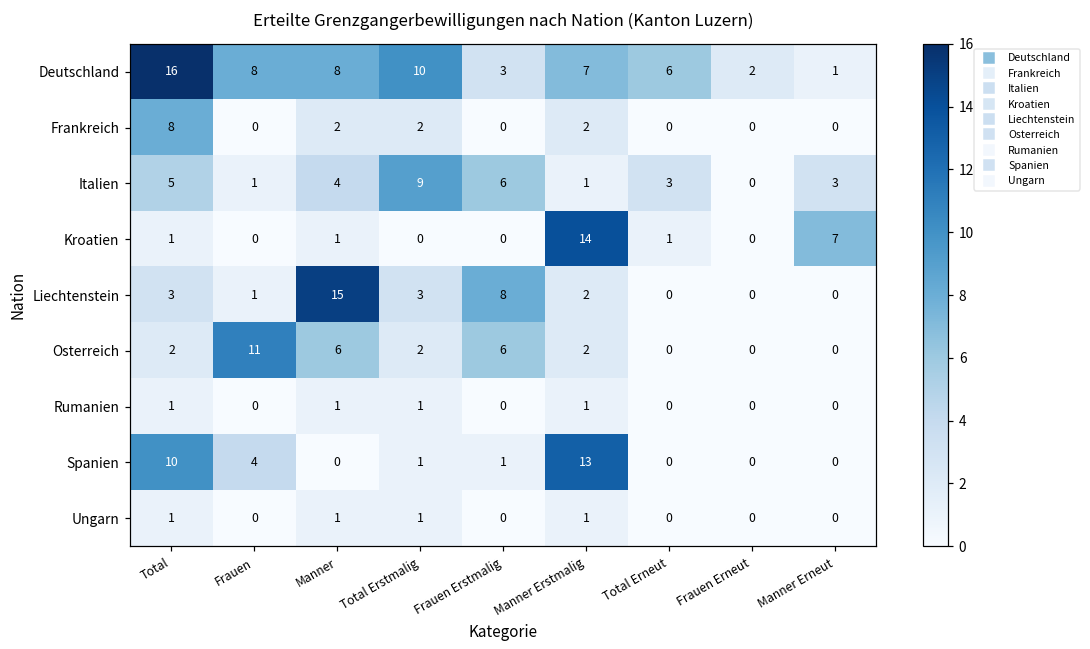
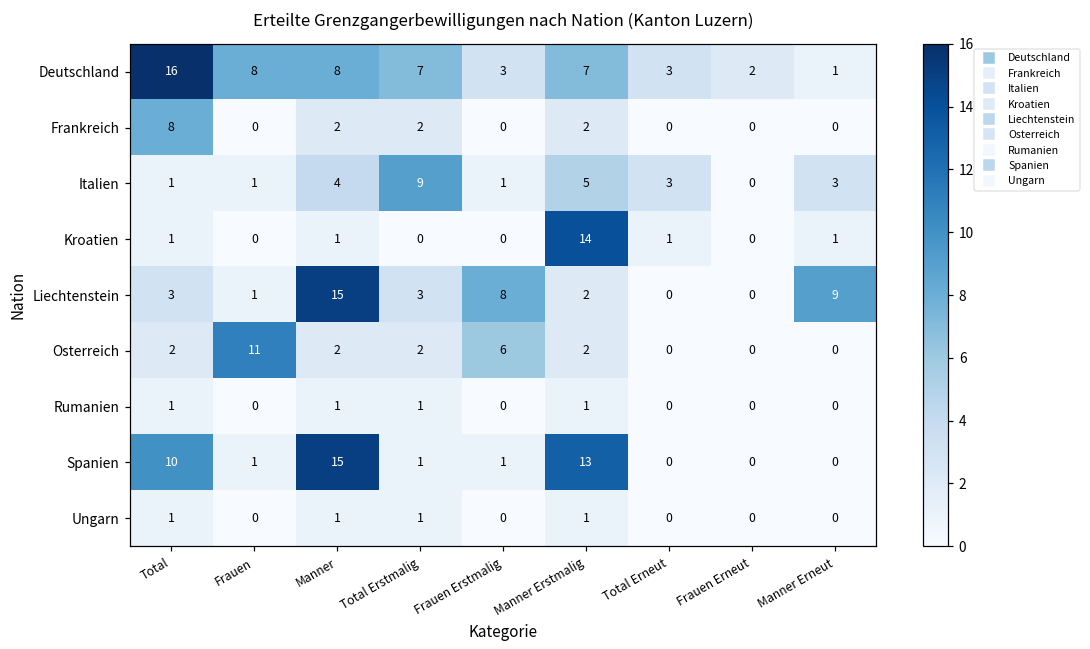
Deutschland, Total Erstmalig: 10 -> 7
Deutschland, Total Erneut: 6 -> 3
Italien, Total: 5 -> 1
Italien, Frauen Erstmalig: 6 -> 1
Italien, Manner Erstmalig: 1 -> 5
Kroatien, Manner Erneut: 7 -> 1
Liechtenstein, Manner Erneut: 0 -> 9
Osterreich, Manner: 6 -> 2
Spanien, Frauen: 4 -> 1
Spanien, Manner: 0 -> 15
